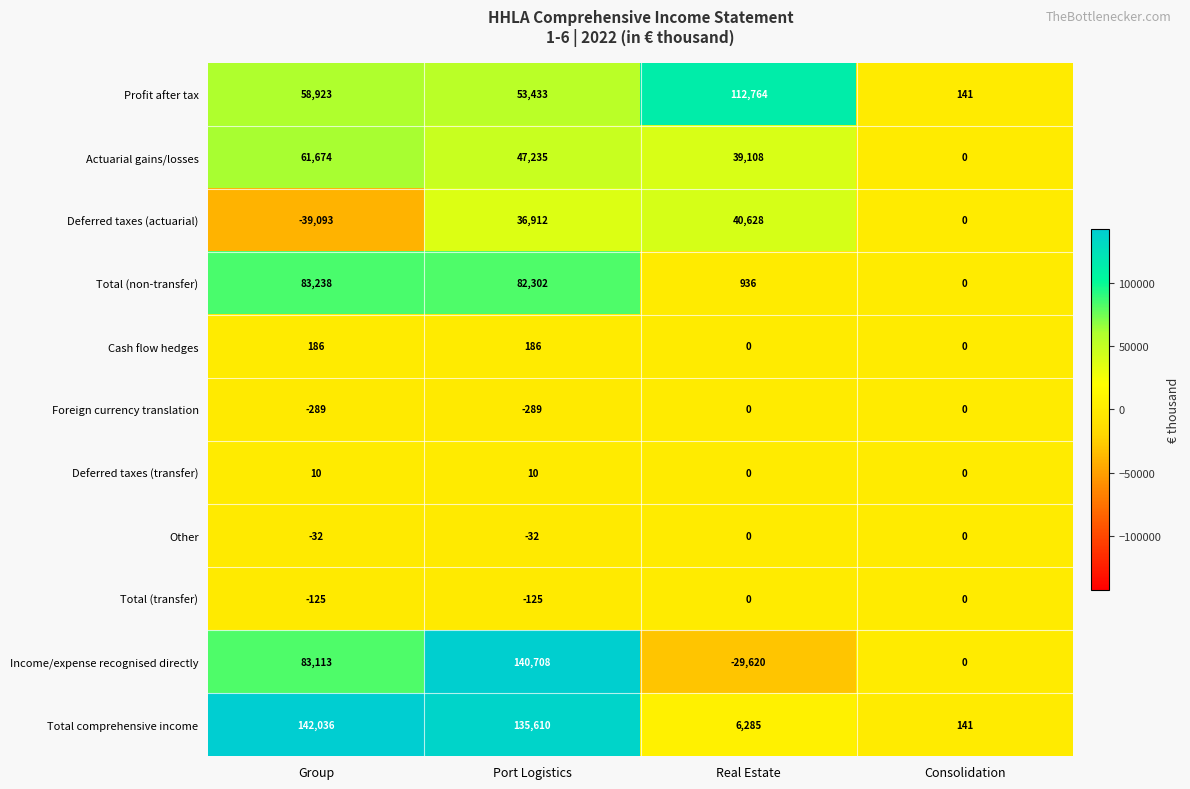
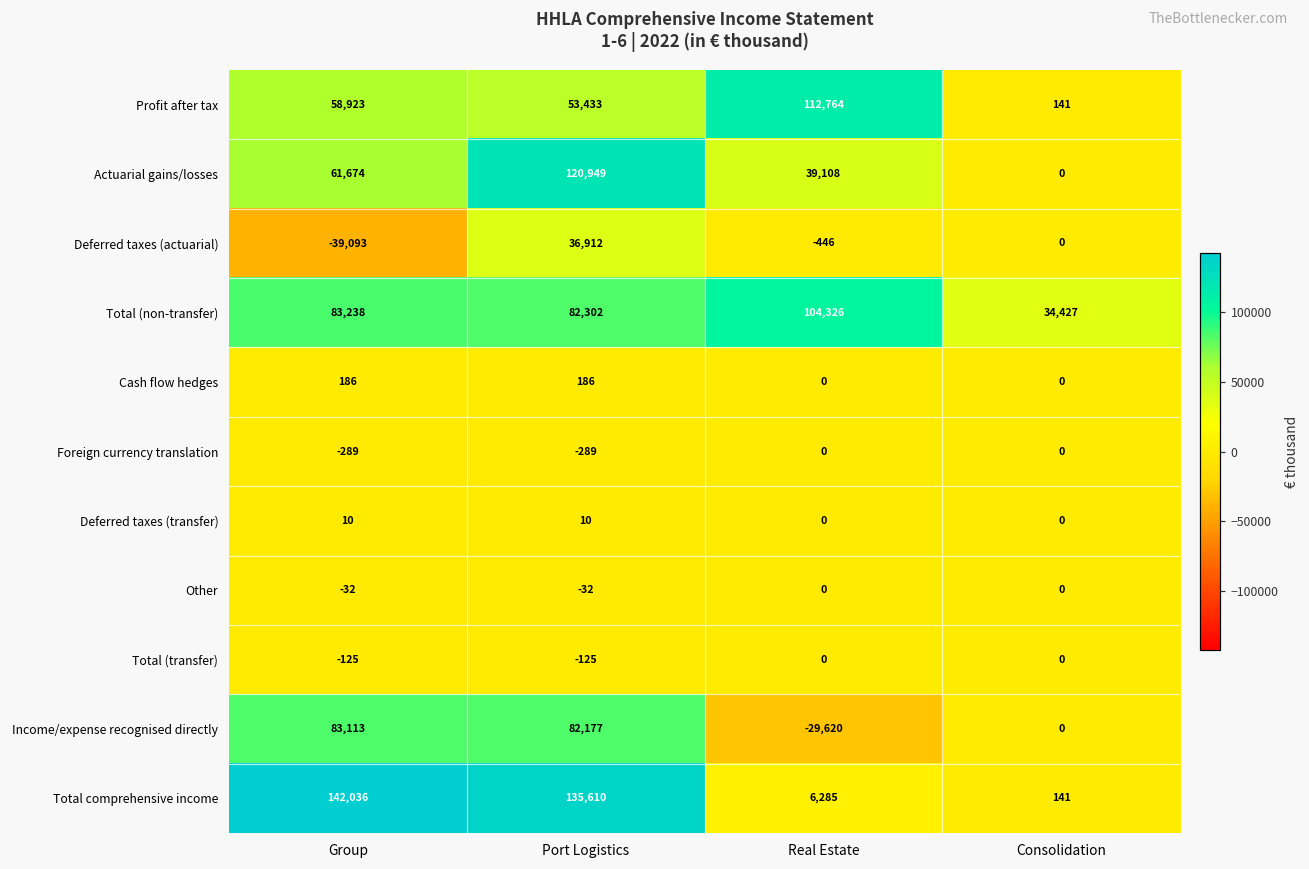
Actuarial gains/losses, Port Logistics: 47,235 -> 120,949
Deferred taxes (actuarial), Real Estate: 40,628 -> -446
Total (non-transfer), Real Estate: 936 -> 104,326
Total (non-transfer), Consolidation: 0 -> 34,427
Income/expense recognised directly, Port Logistics: 140,708 -> 82,177
